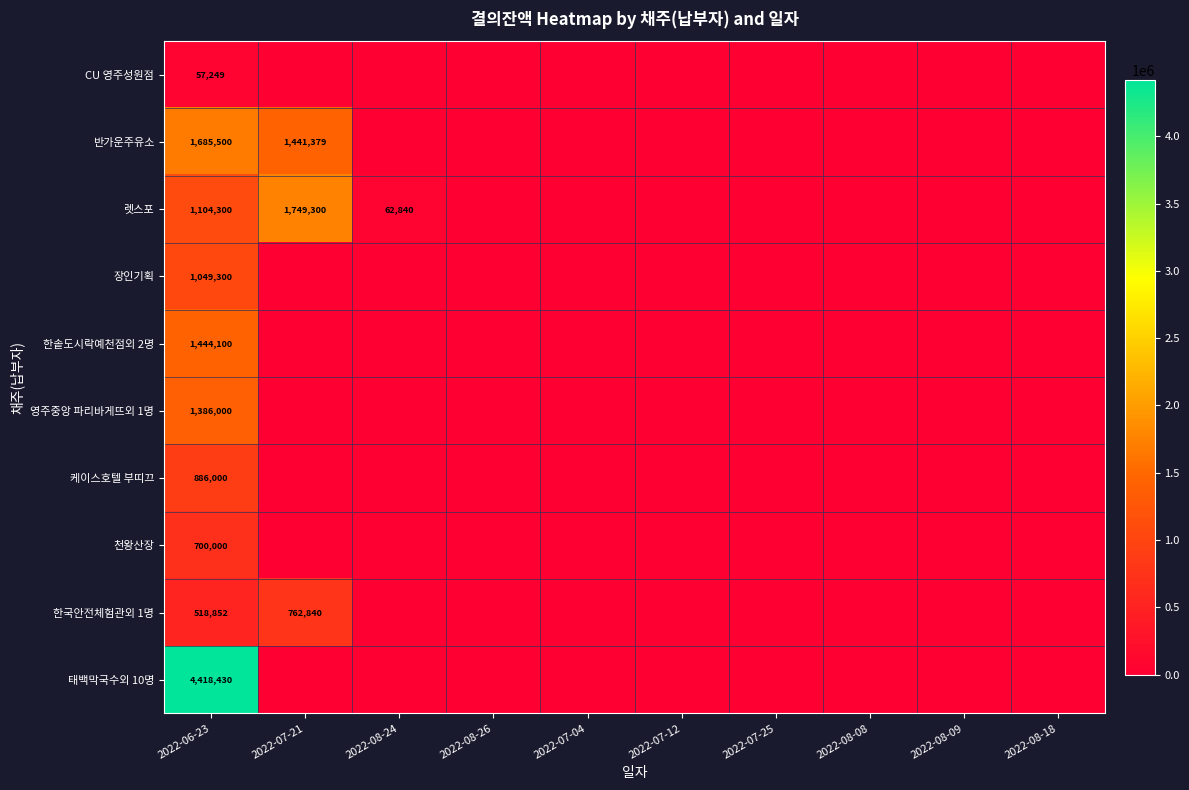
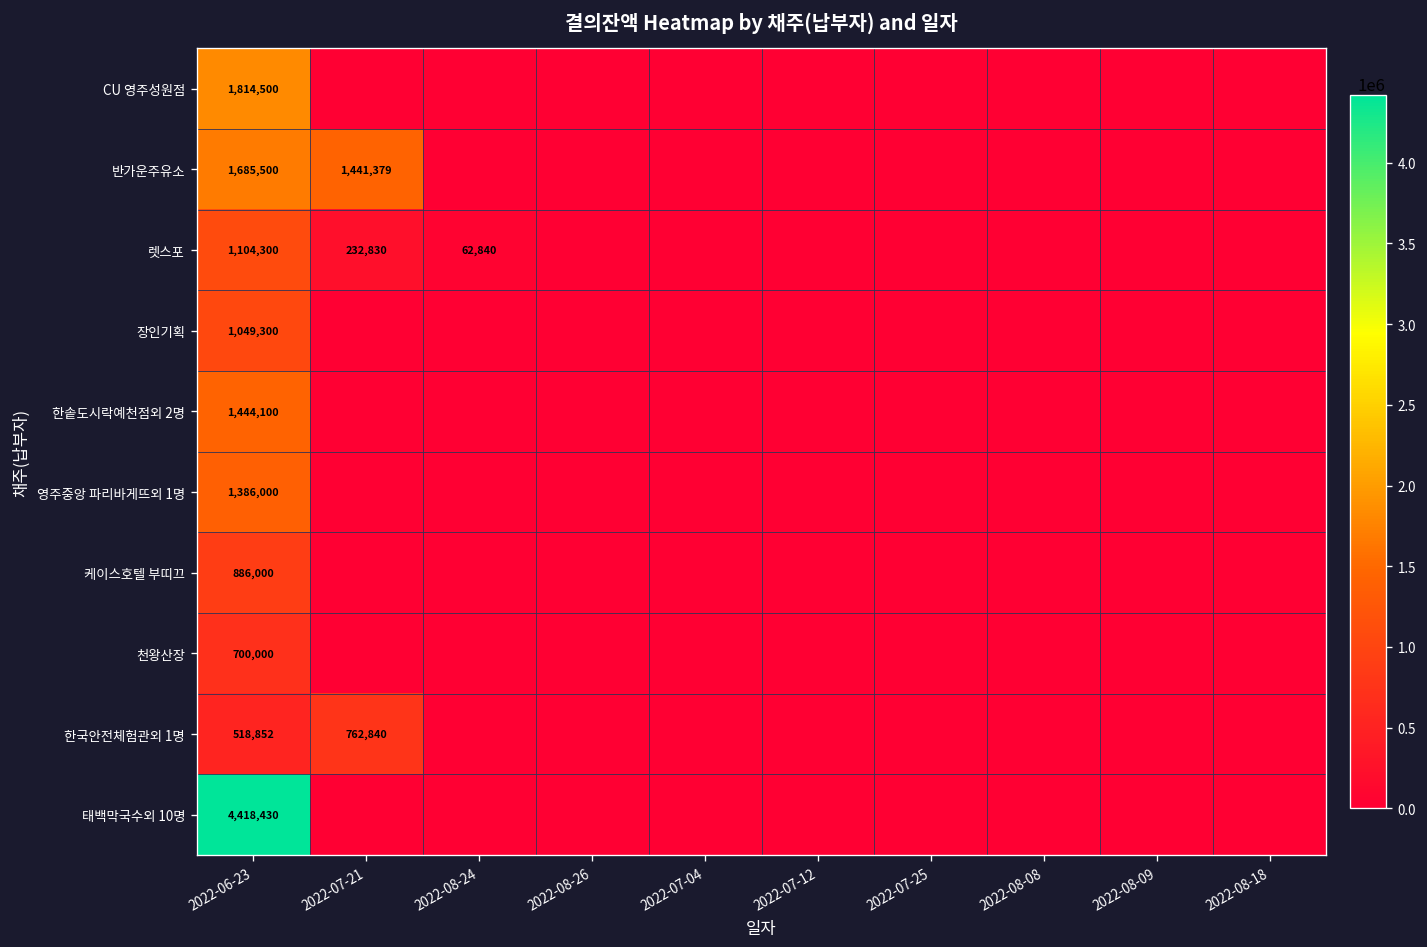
CU 영주성원점, 2022-06-23: 57,249 -> 1,814,500
렛스포, 2022-07-21: 1,749,300 -> 232,830
